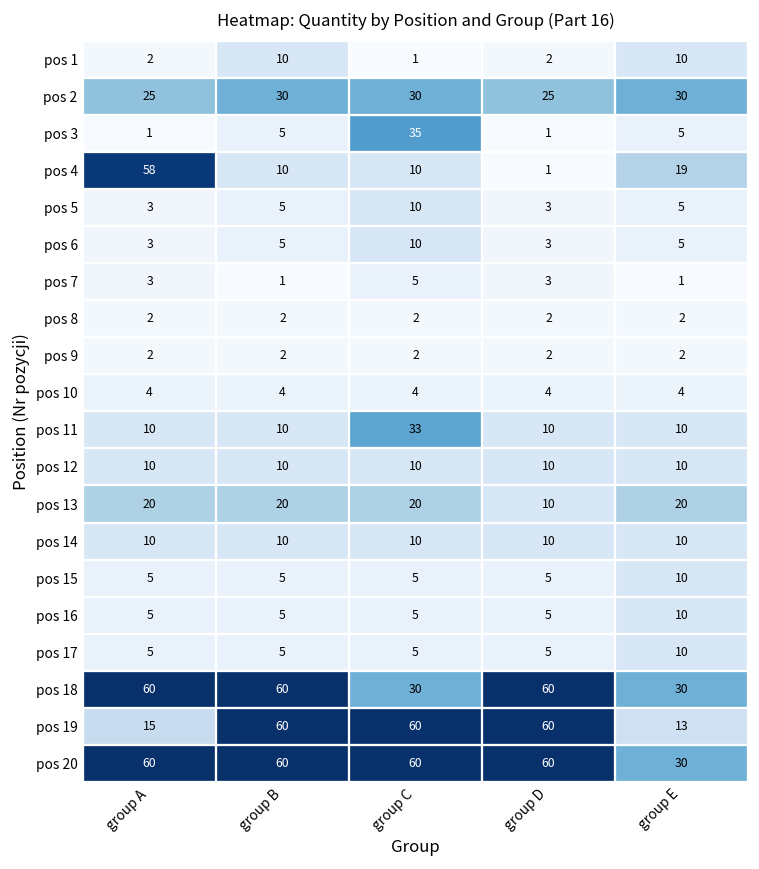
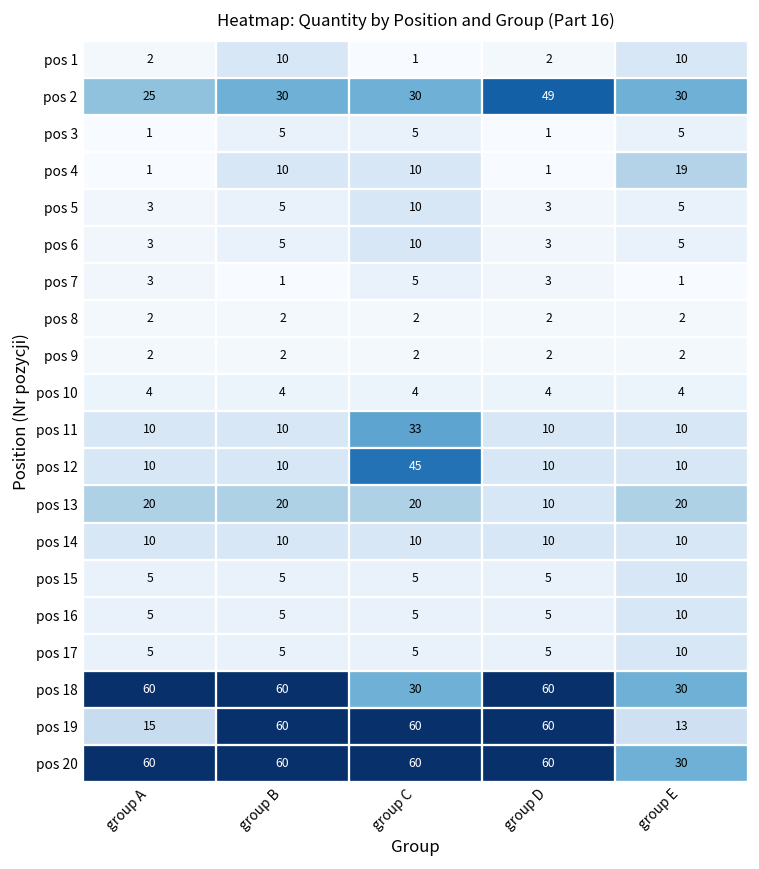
pos 2, group D: 25 -> 49
pos 3, group C: 35 -> 5
pos 4, group A: 58 -> 1
pos 12, group C: 10 -> 45
